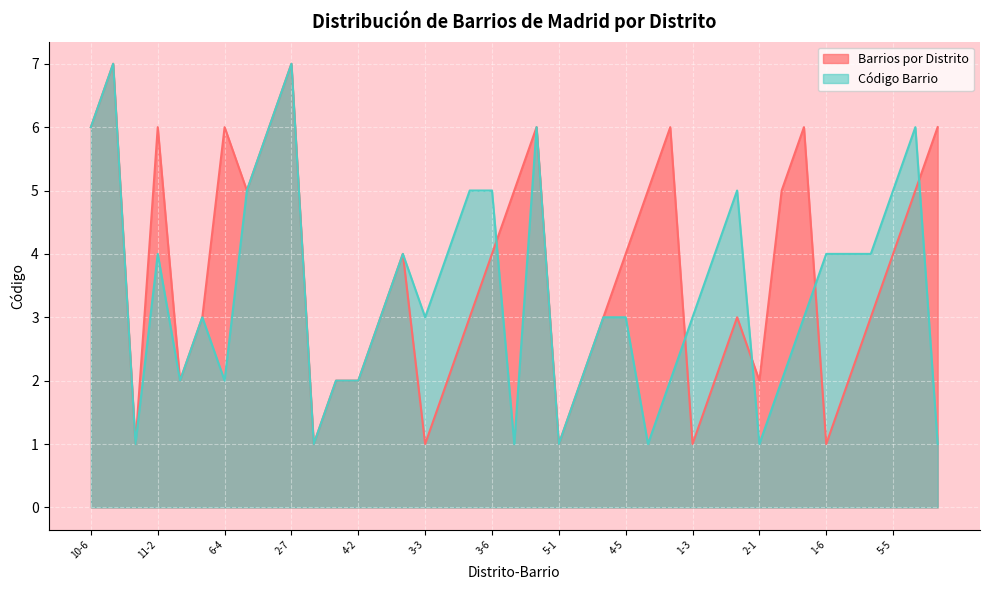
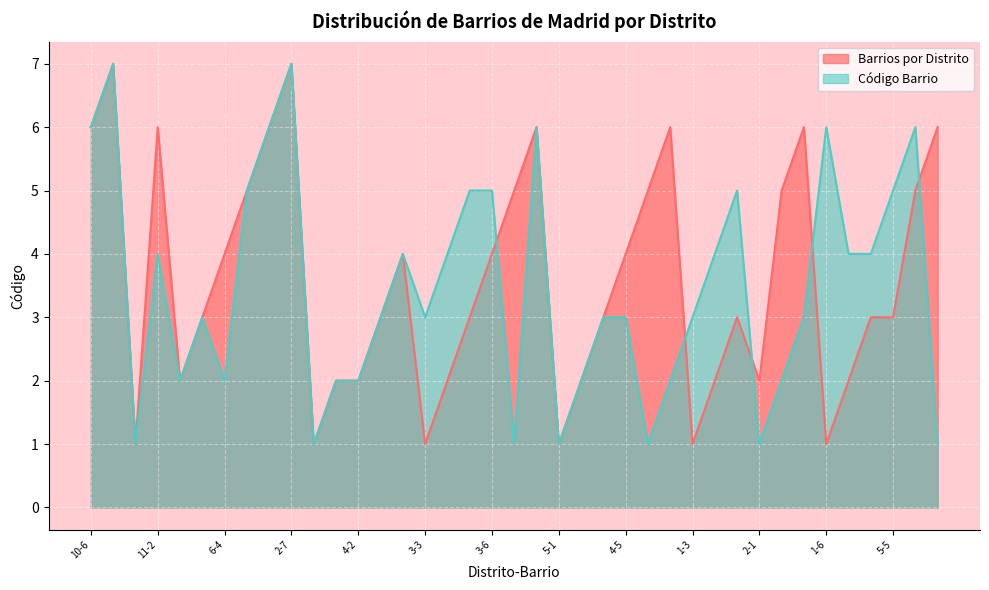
Barrios por Distrito, 6-4: 6 -> 4
Código Barrio, 1-6: 4 -> 6
Barrios por Distrito, 5-5: 4 -> 3
